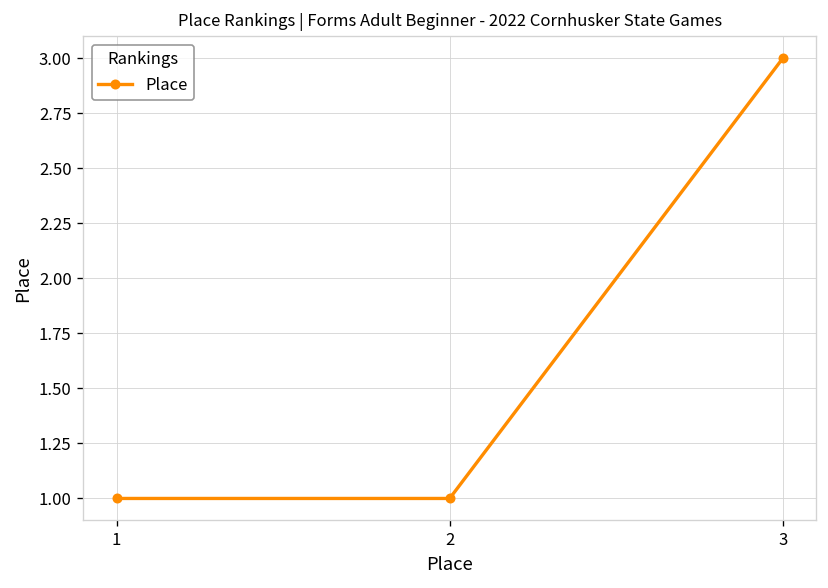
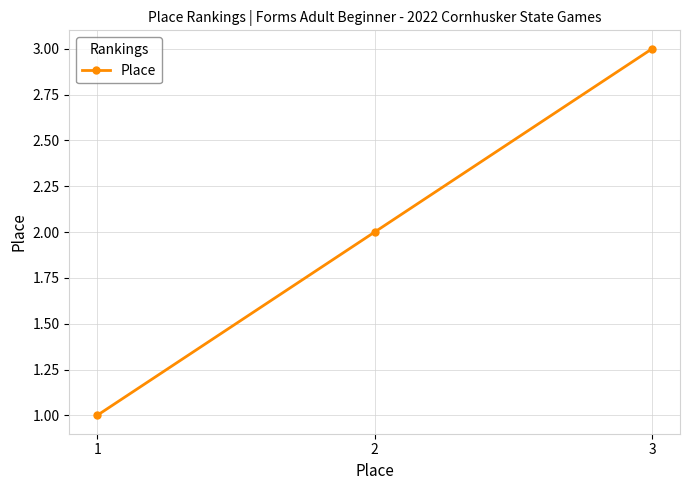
2: 1 -> 2
